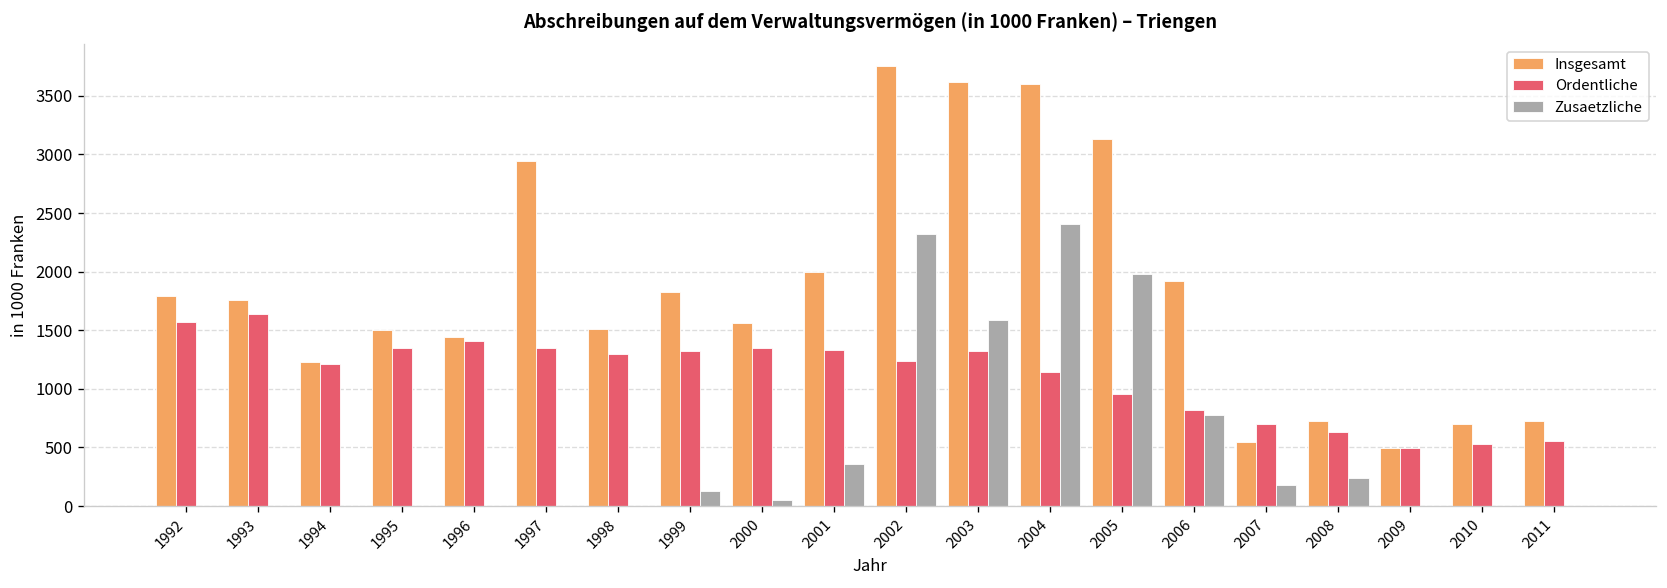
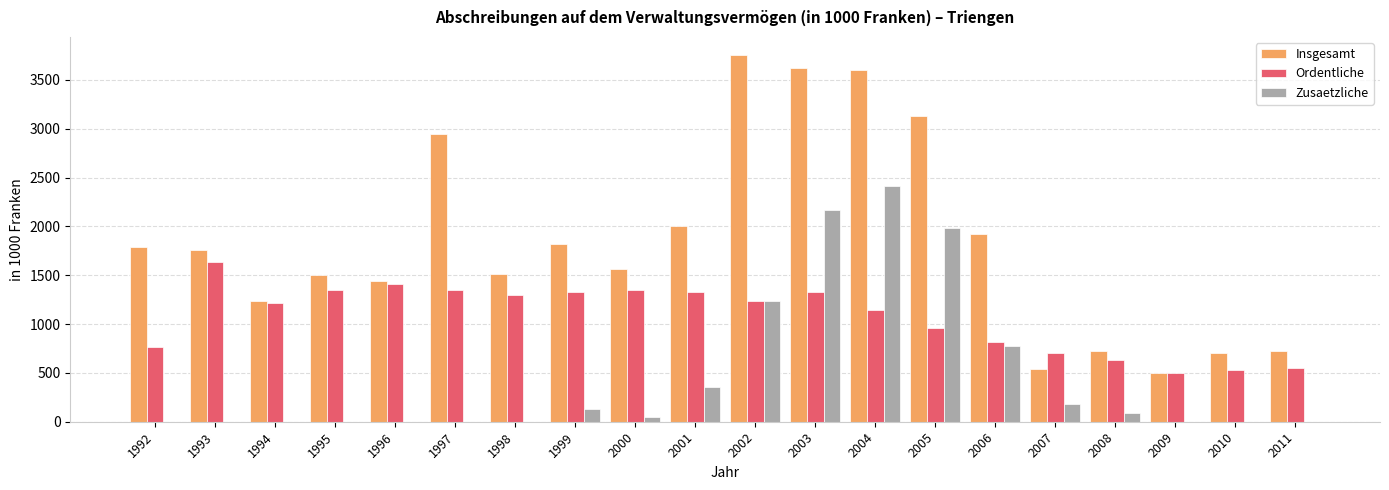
Ordentliche, 1992: 1600 -> 800
Zusaetzliche, 2002: 2300 -> 1200
Zusaetzliche, 2003: 1600 -> 2200
Zusaetzliche, 2008: 200 -> 100
